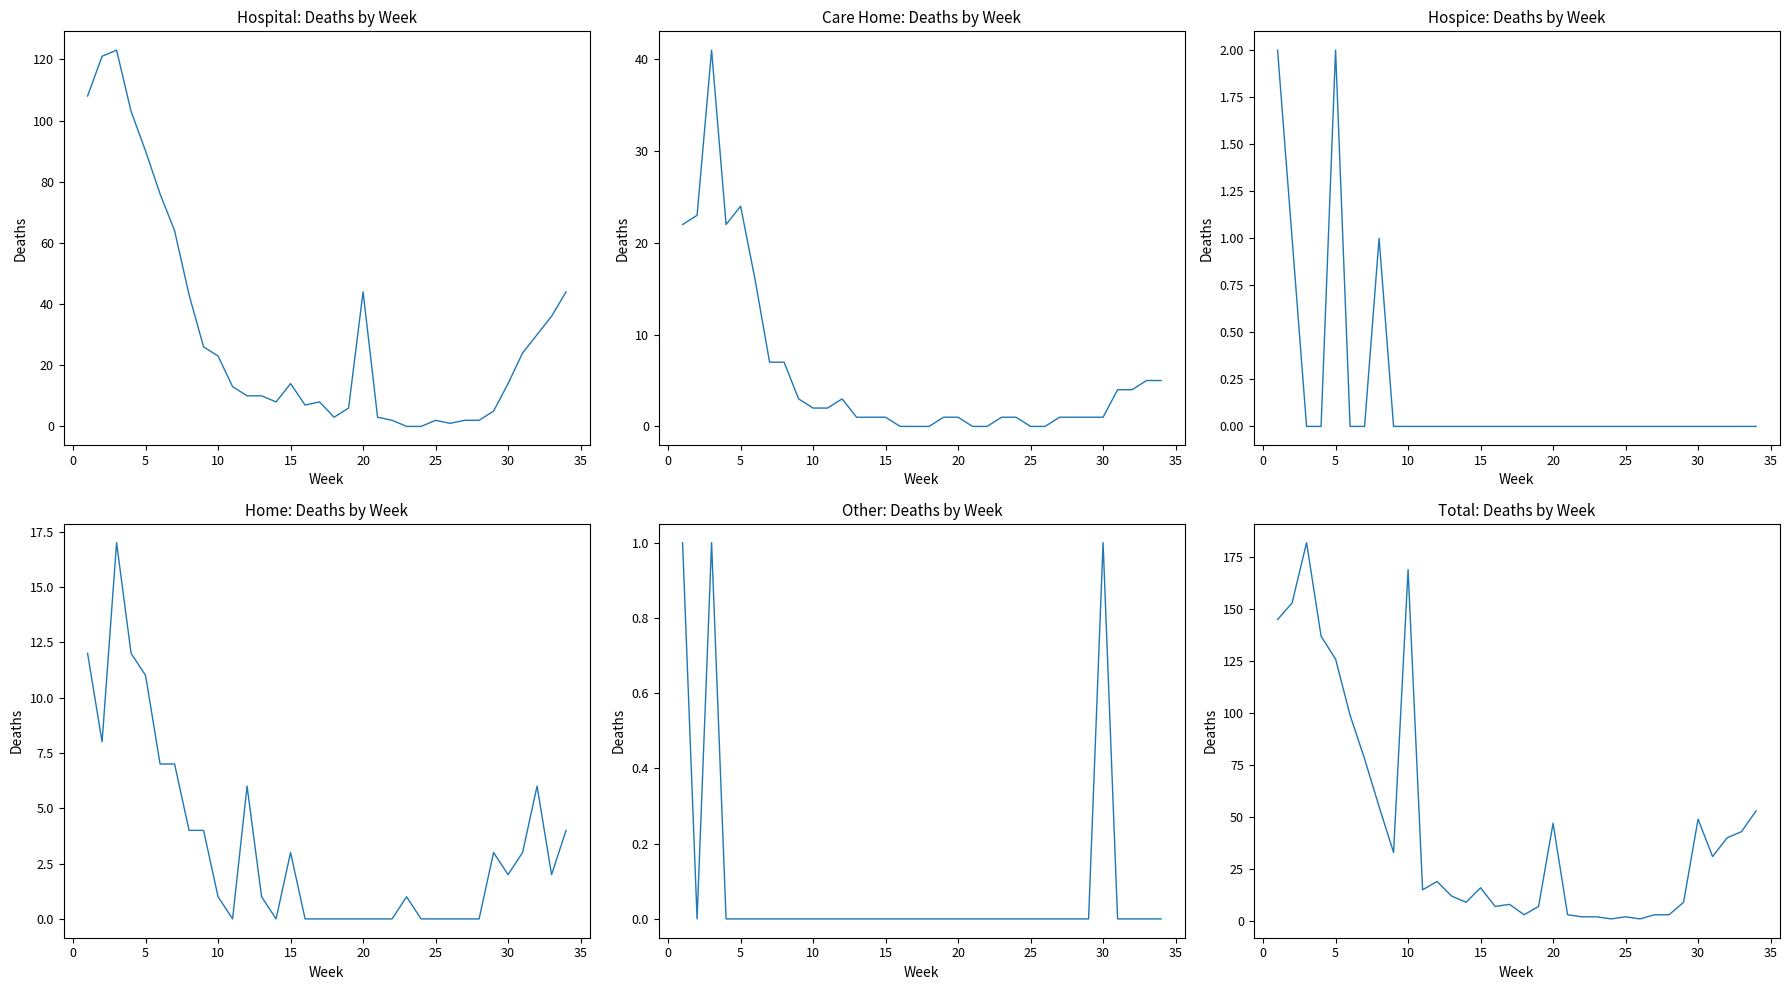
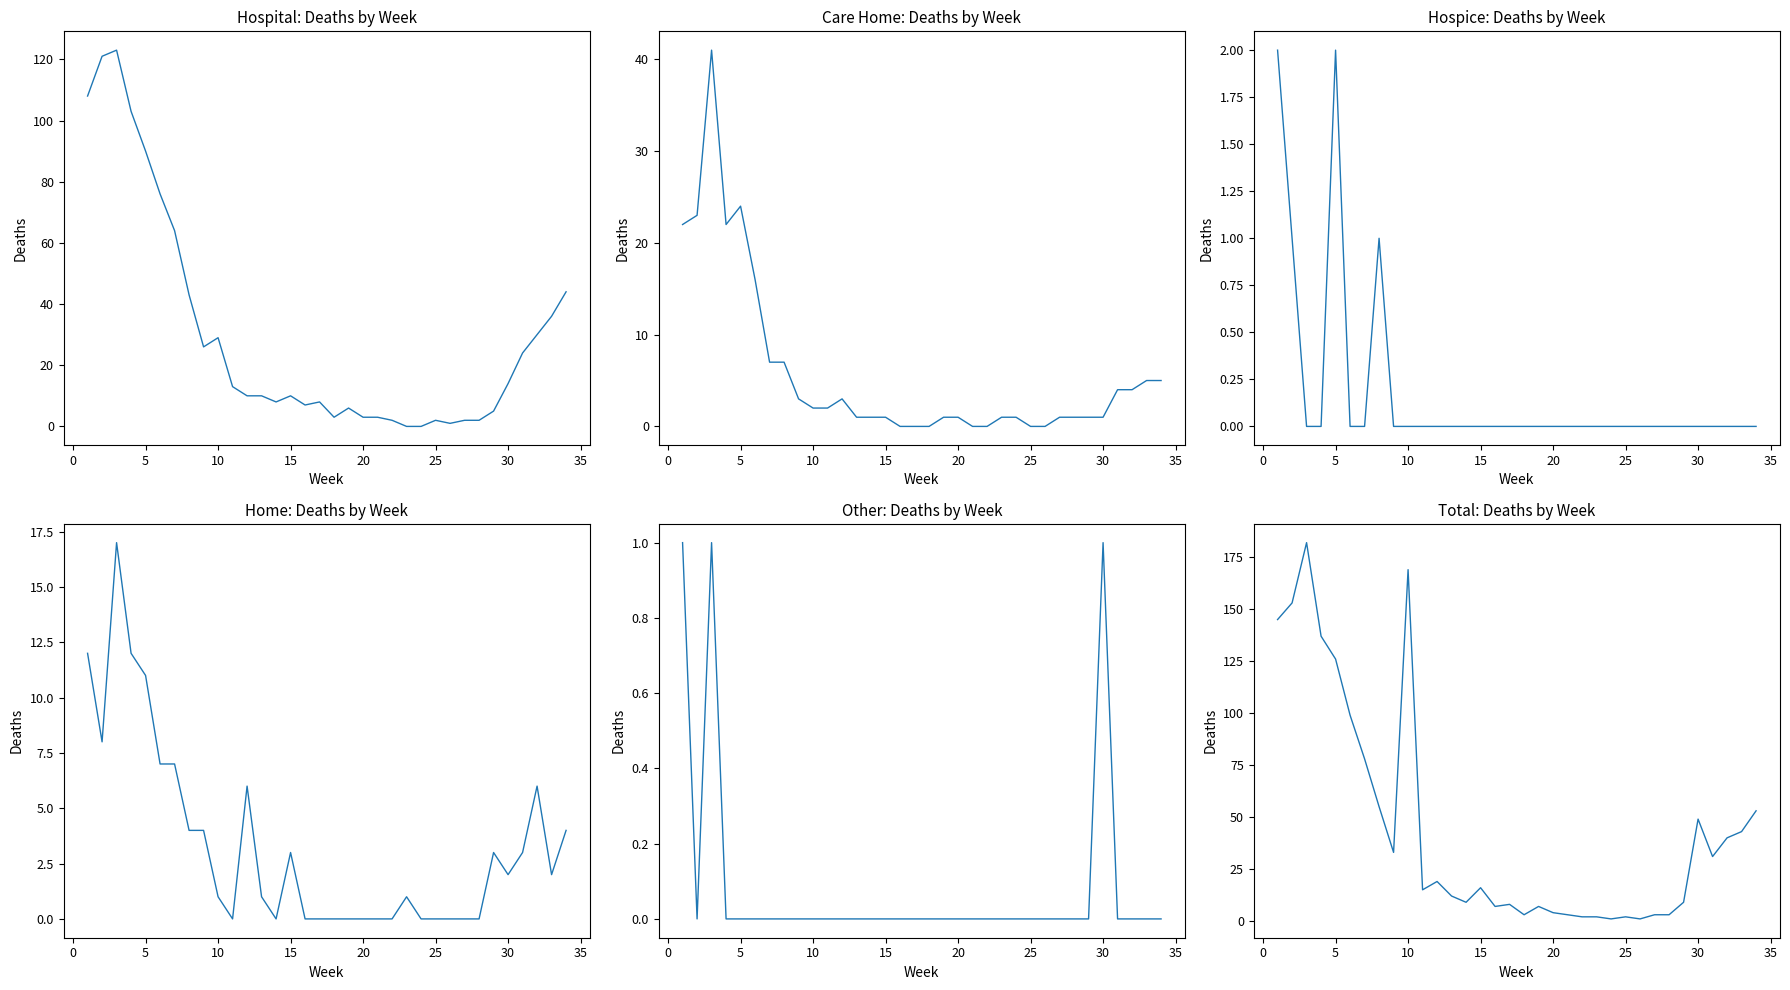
Hospital: Deaths by Week, 10: 23 -> 29
Hospital: Deaths by Week, 15: 14 -> 10
Hospital: Deaths by Week, 20: 44 -> 3
Total: Deaths by Week, 20: 47 -> 4
